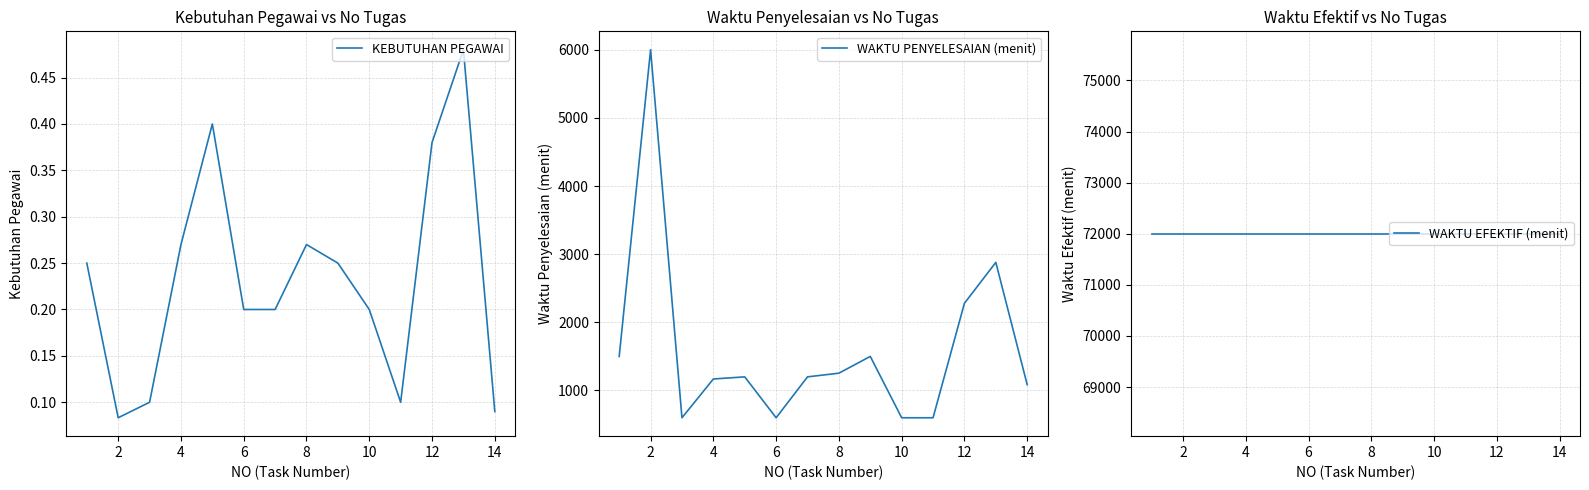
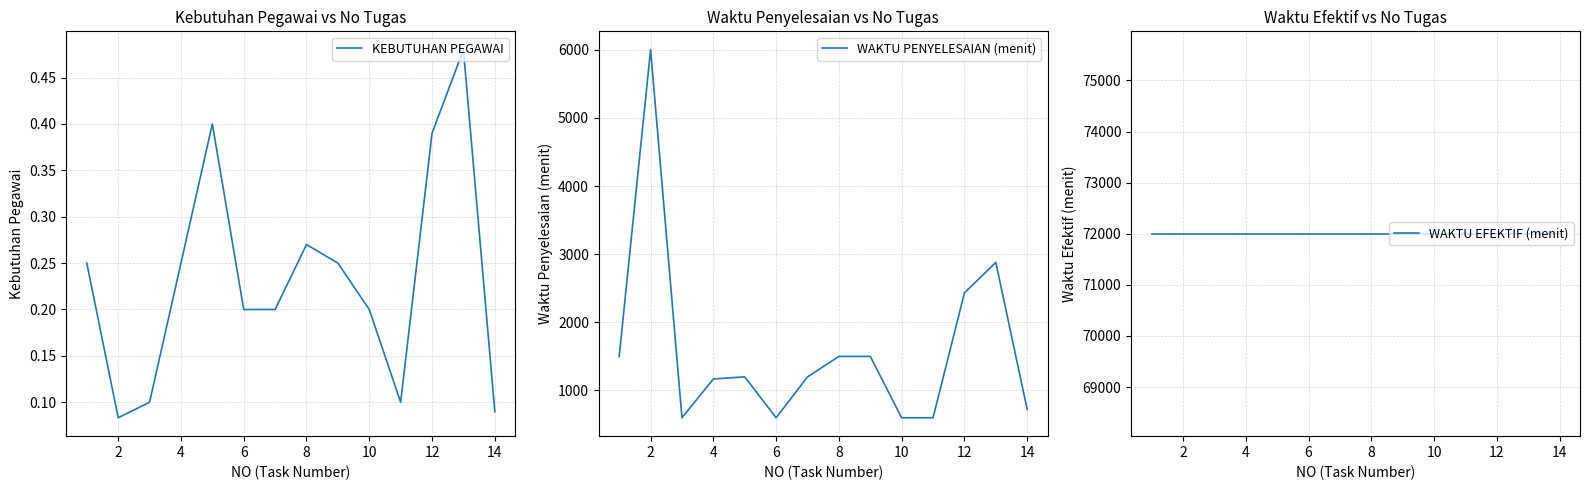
Kebutuhan Pegawai vs No Tugas, 4: 0.27 -> 0.25
Kebutuhan Pegawai vs No Tugas, 12: 0.38 -> 0.39
Waktu Penyelesaian vs No Tugas, 8: 1300 -> 1500
Waktu Penyelesaian vs No Tugas, 12: 2300 -> 2400
Waktu Penyelesaian vs No Tugas, 14: 1100 -> 700
